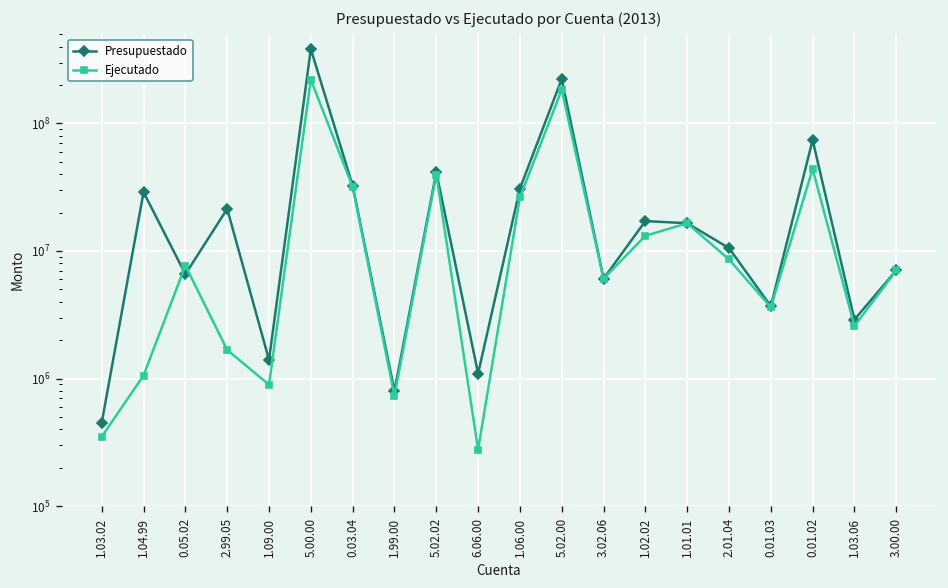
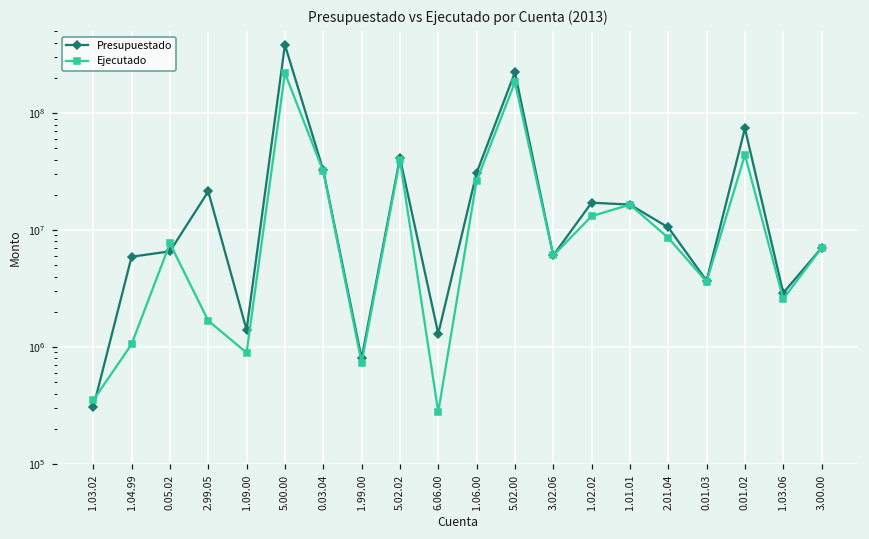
Presupuestado, 1.03.02: 450000 -> 300000
Presupuestado, 1.04.99: 29000000 -> 6000000
Presupuestado, 6.06.00: 1100000 -> 1300000
